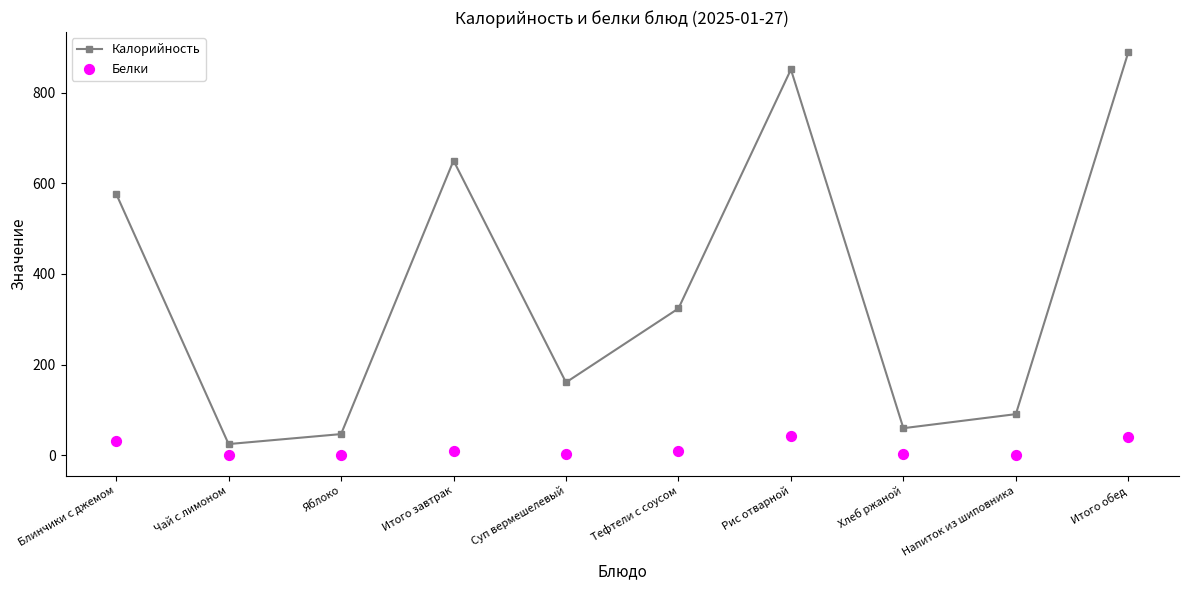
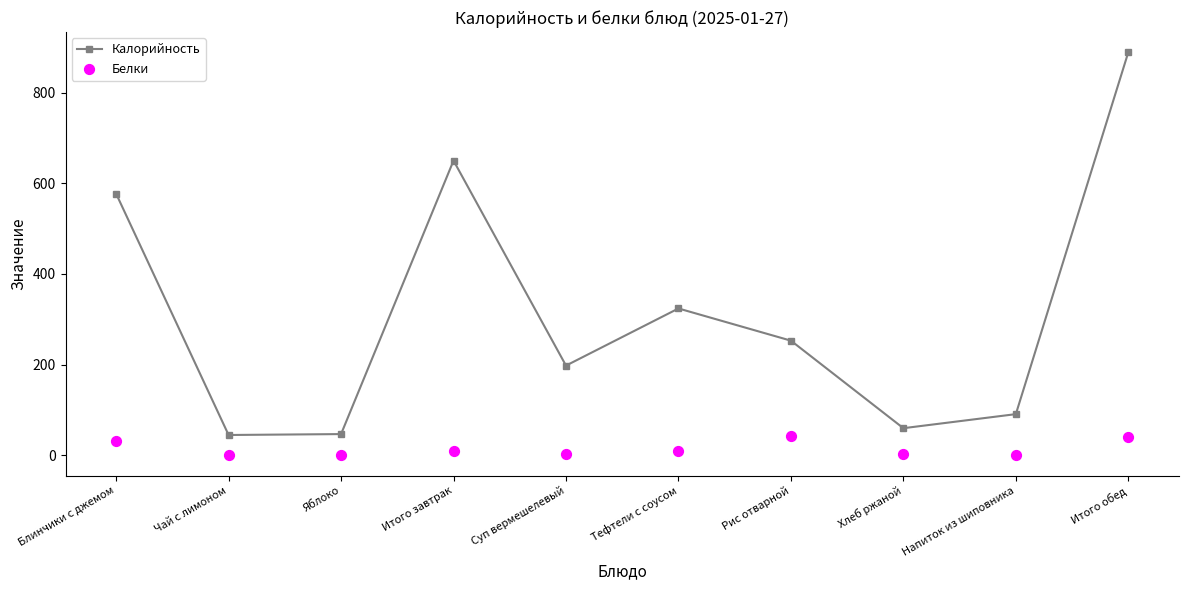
Калорийность, Чай с лимоном: 30 -> 50
Калорийность, Суп вермешелевый: 160 -> 200
Калорийность, Рис отварной: 850 -> 250
